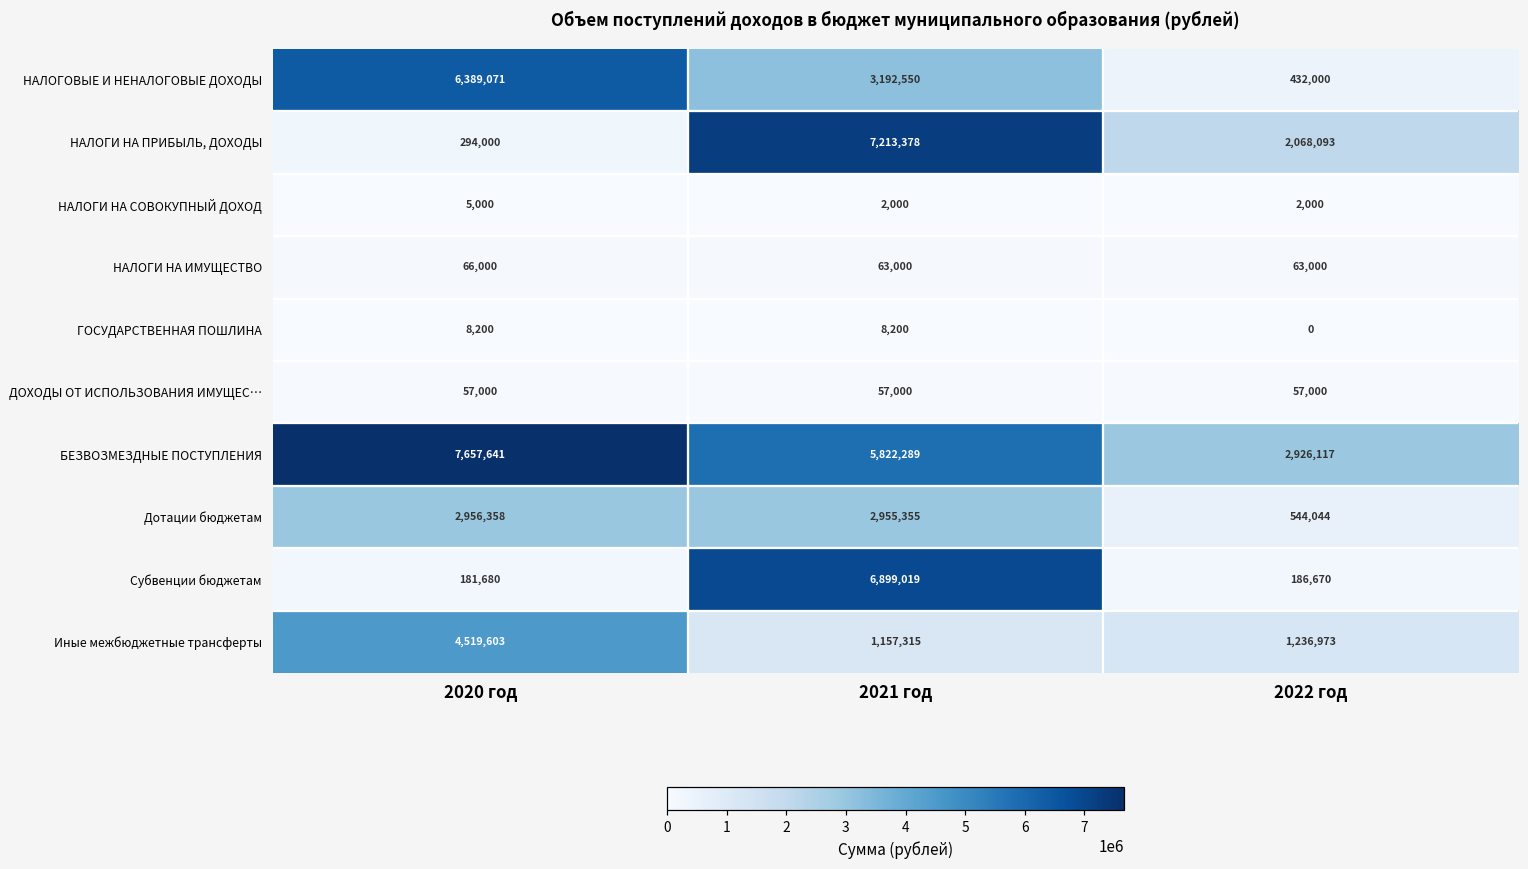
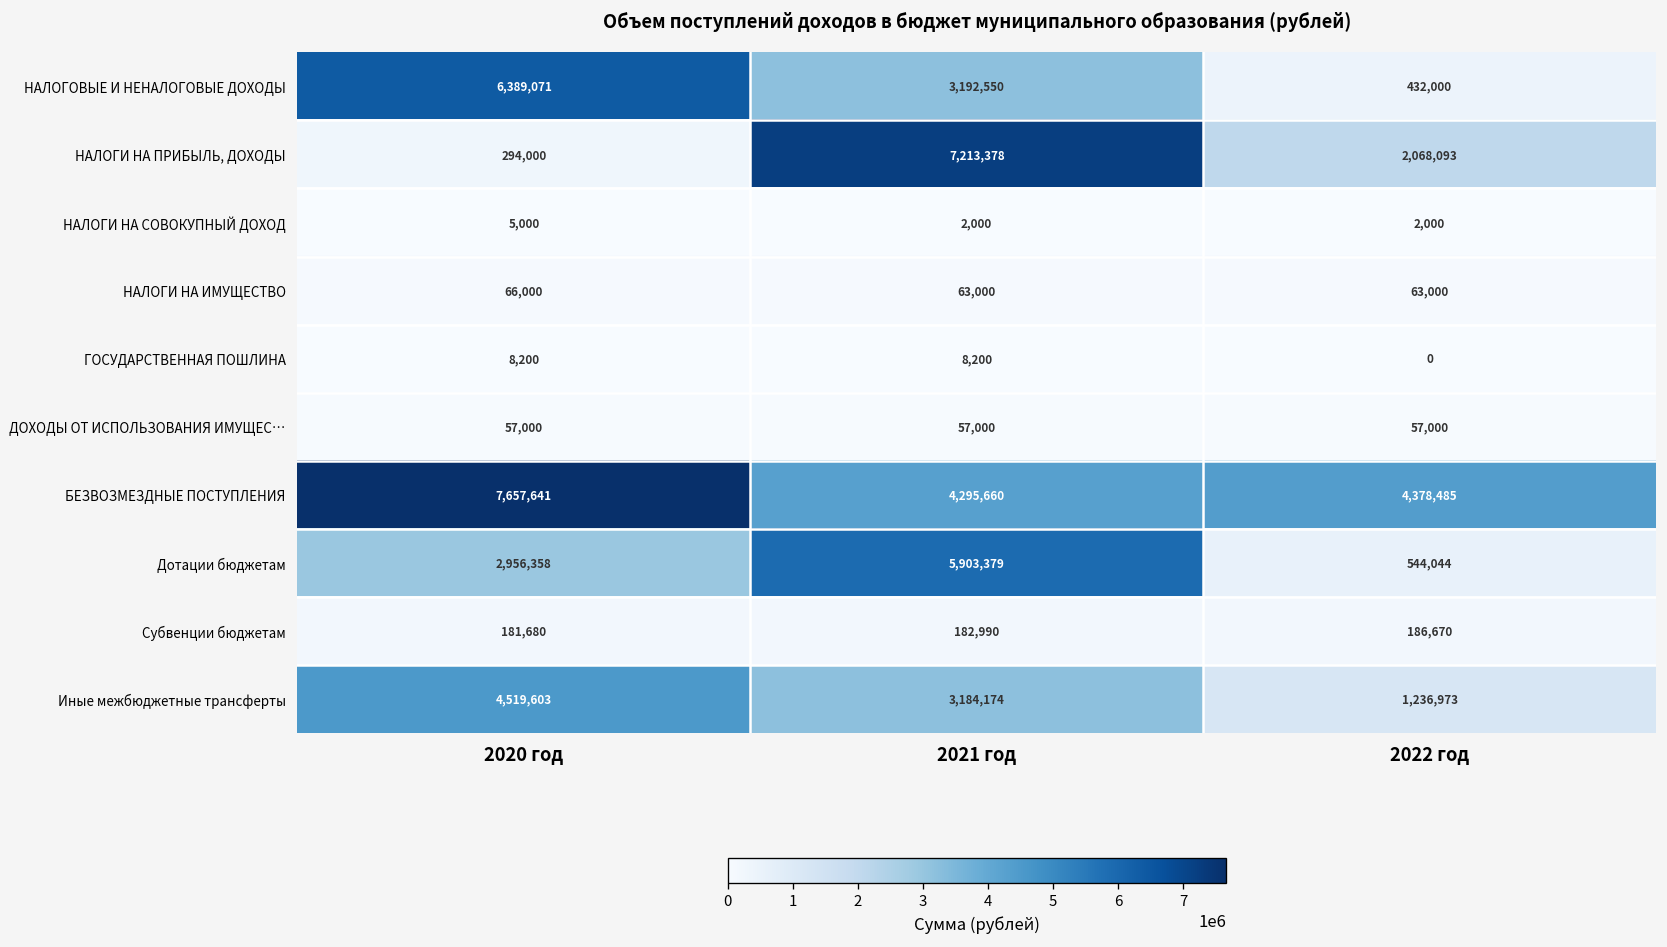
БЕЗВОЗМЕЗДНЫЕ ПОСТУПЛЕНИЯ, 2021 год: 5,822,289 -> 4,295,660
БЕЗВОЗМЕЗДНЫЕ ПОСТУПЛЕНИЯ, 2022 год: 2,926,117 -> 4,378,485
Дотации бюджетам, 2021 год: 2,955,355 -> 5,903,379
Субвенции бюджетам, 2021 год: 6,899,019 -> 182,990
Иные межбюджетные трансферты, 2021 год: 1,157,315 -> 3,184,174
